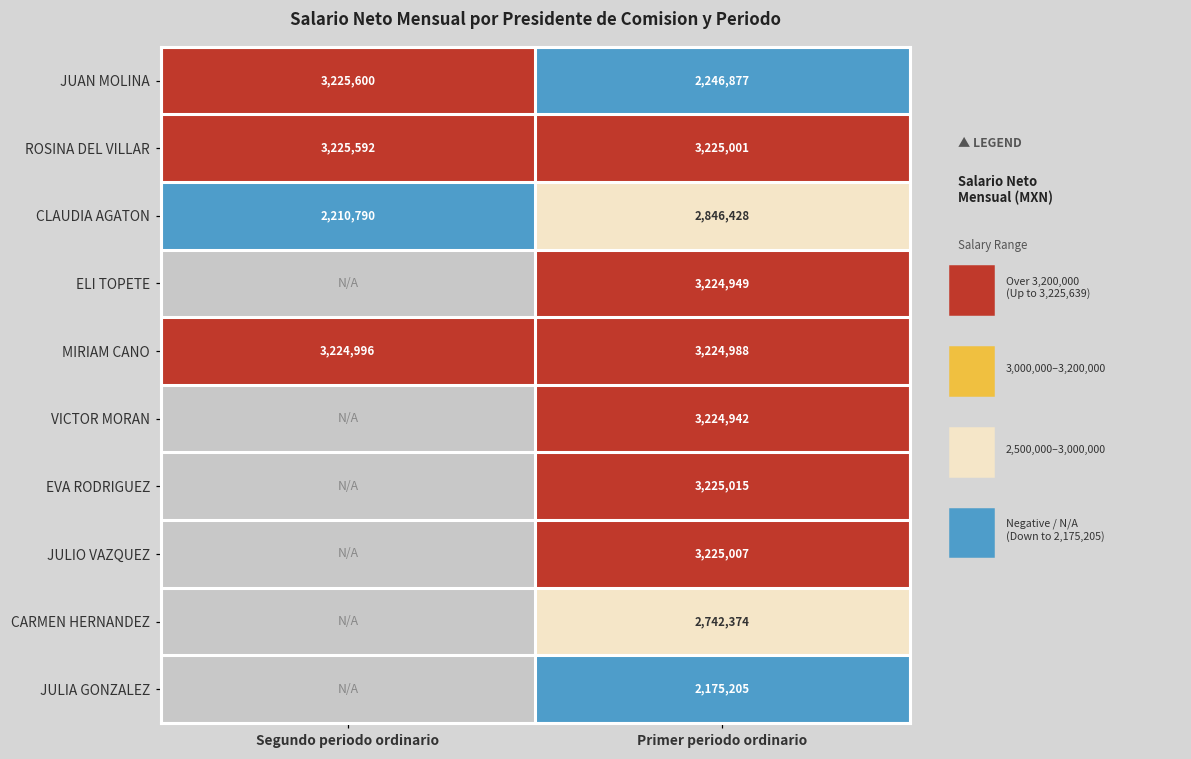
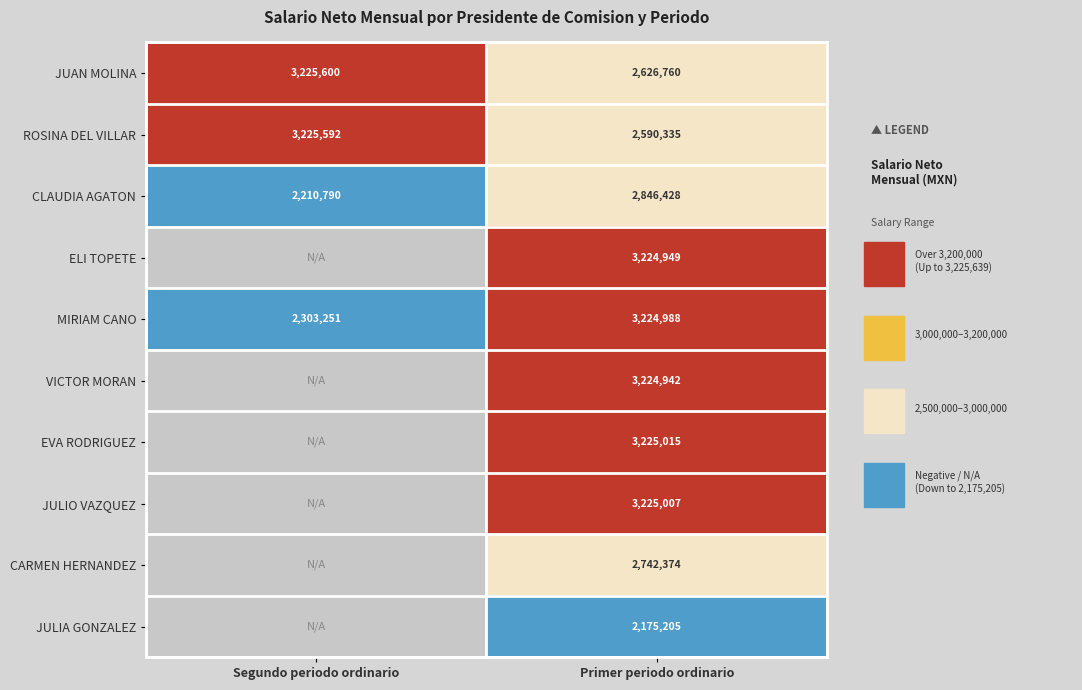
JUAN MOLINA, Primer periodo ordinario: 2,246,877 -> 2,626,760
ROSINA DEL VILLAR, Primer periodo ordinario: 3,225,001 -> 2,590,335
MIRIAM CANO, Segundo periodo ordinario: 3,224,996 -> 2,303,251
